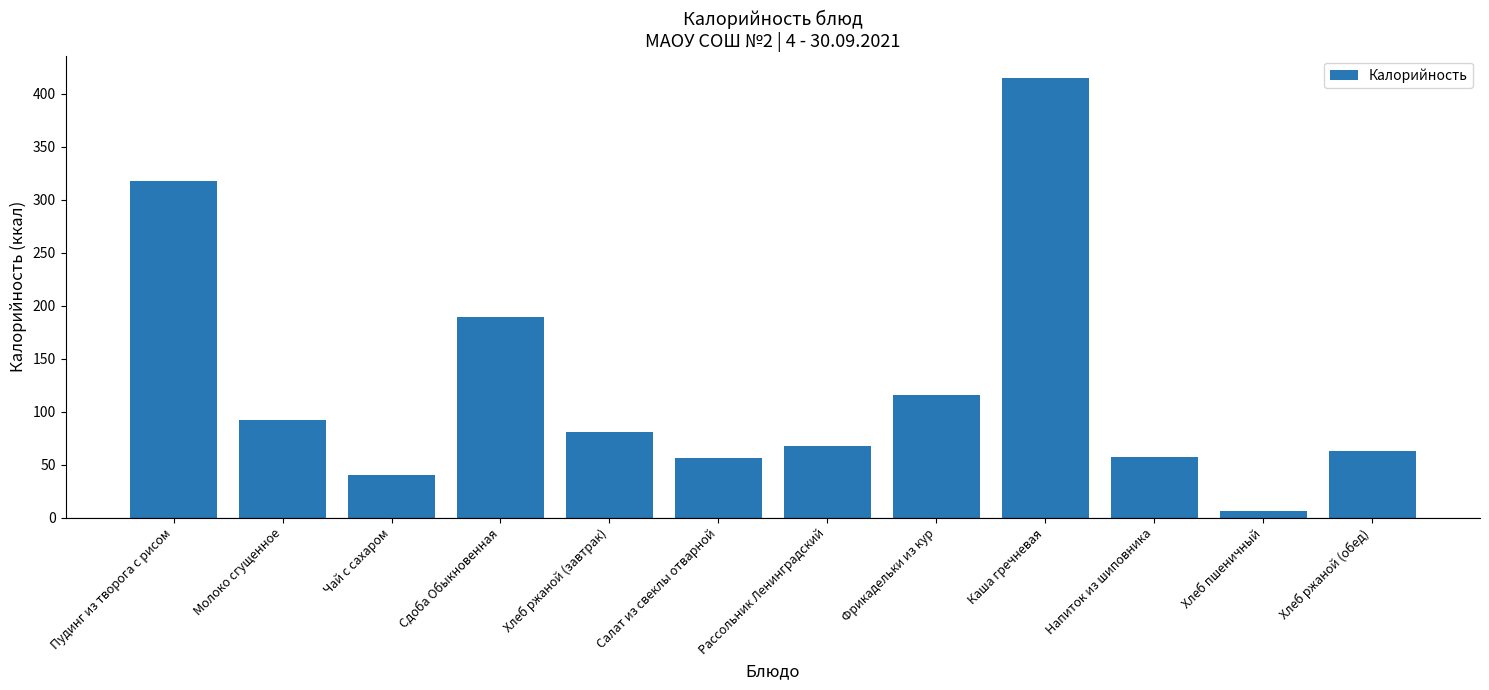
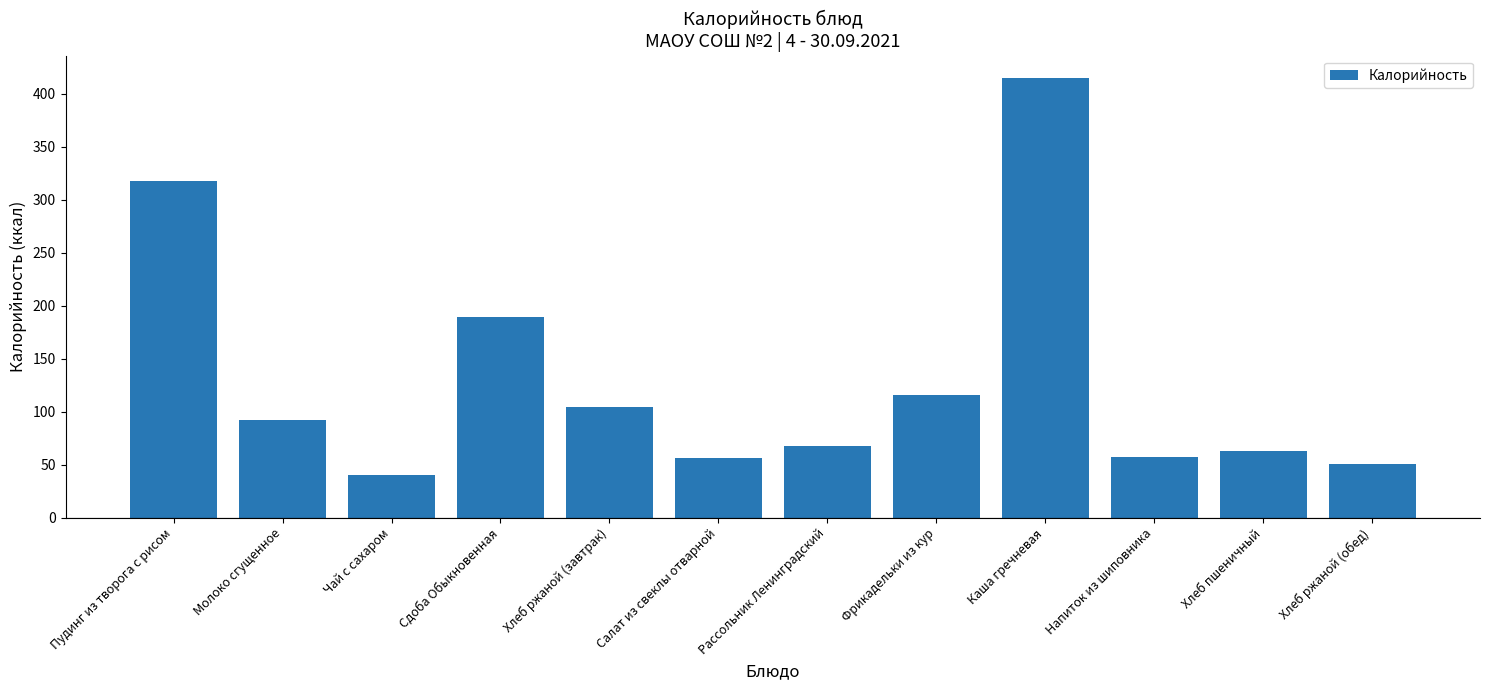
Хлеб ржаной (завтрак): 80 -> 104
Хлеб пшеничный: 6 -> 62
Хлеб ржаной (обед): 62 -> 50
